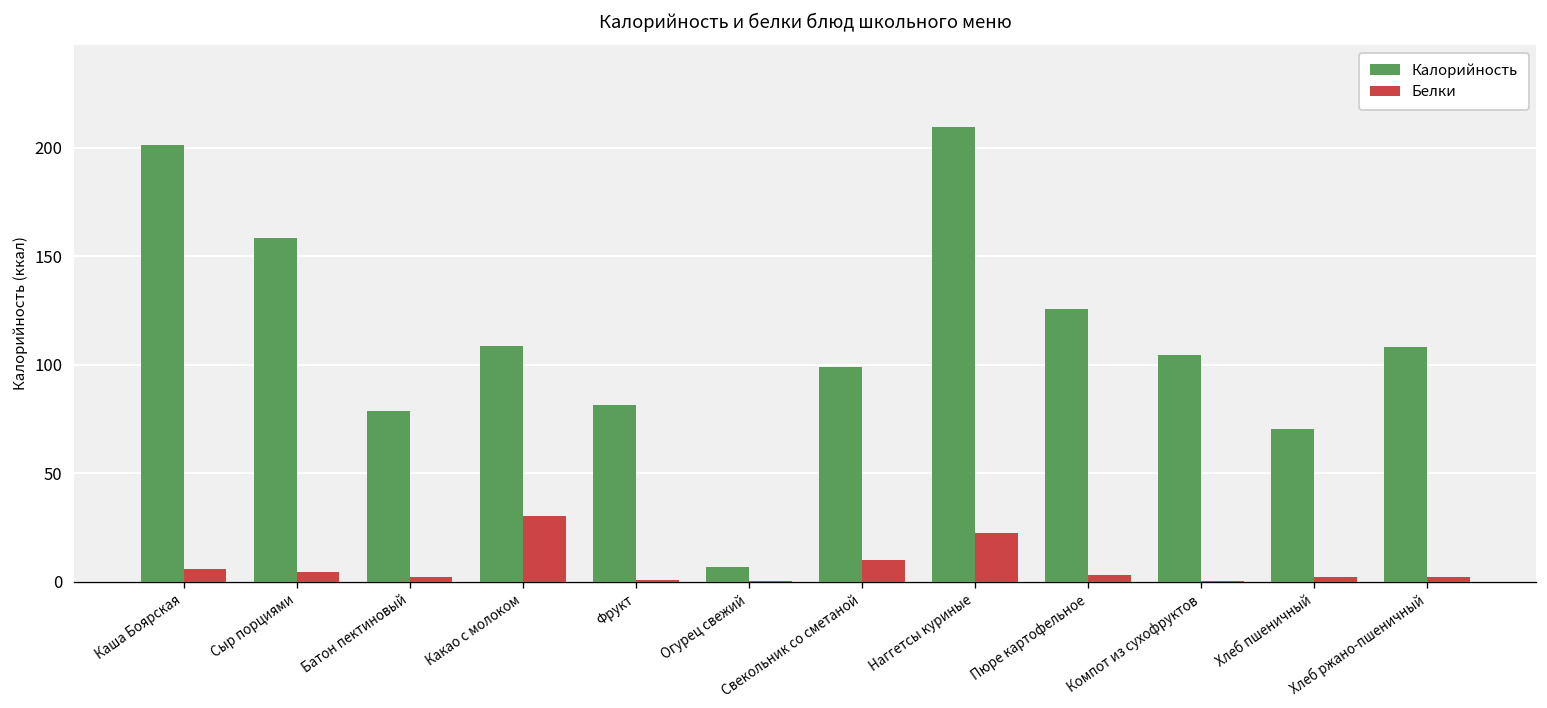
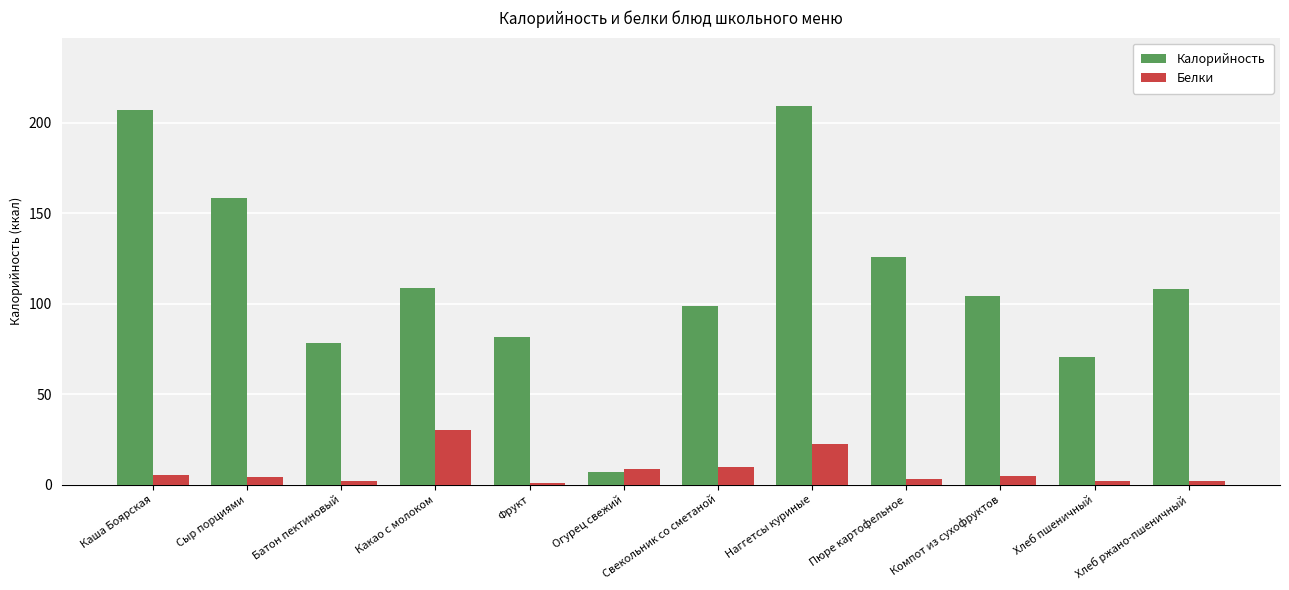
Калорийность, Каша Боярская: 201 -> 207
Белки, Огурец свежий: 0 -> 9
Белки, Компот из сухофруктов: 0 -> 5
